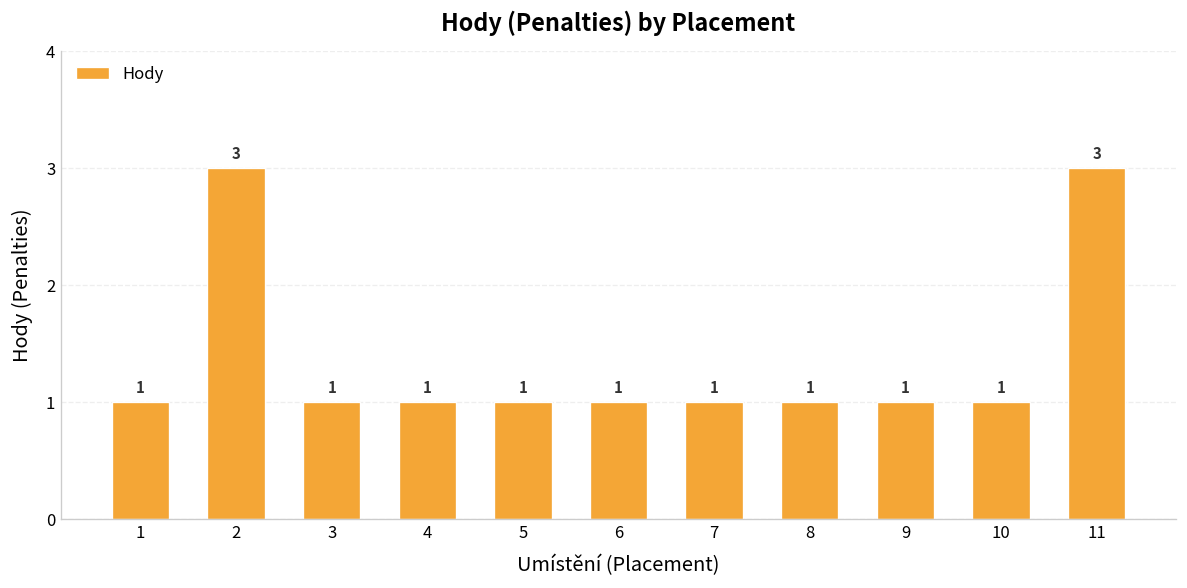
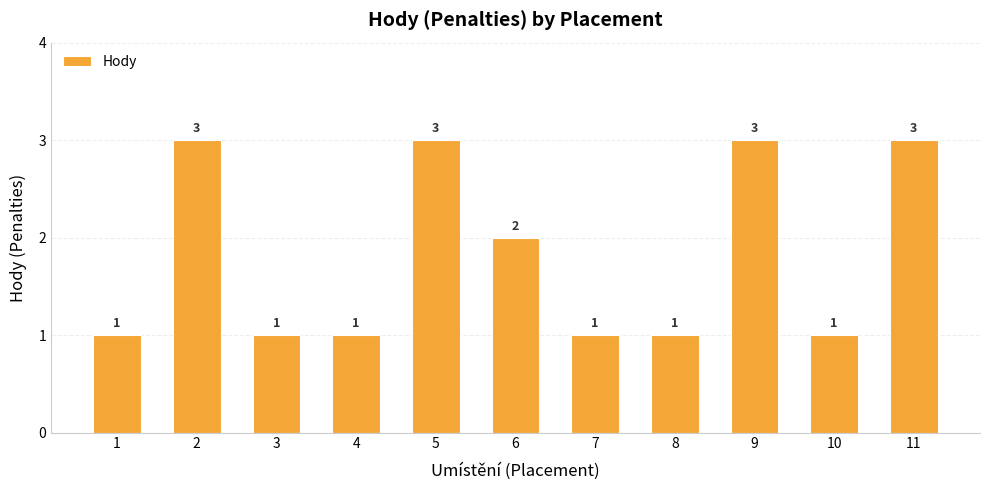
5: 1 -> 3
6: 1 -> 2
9: 1 -> 3
